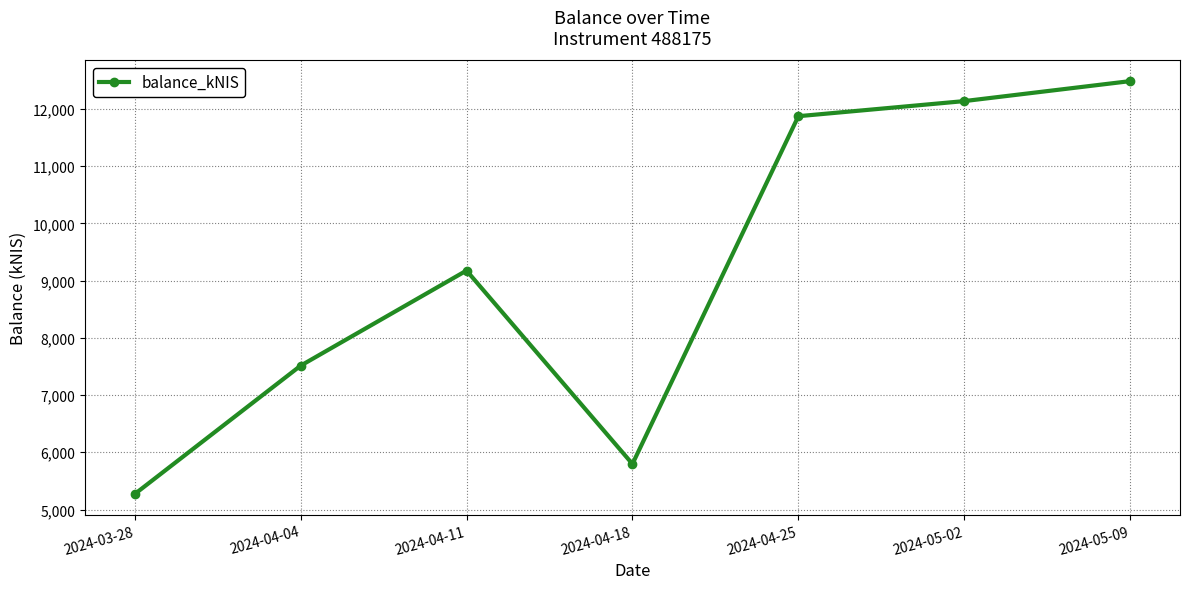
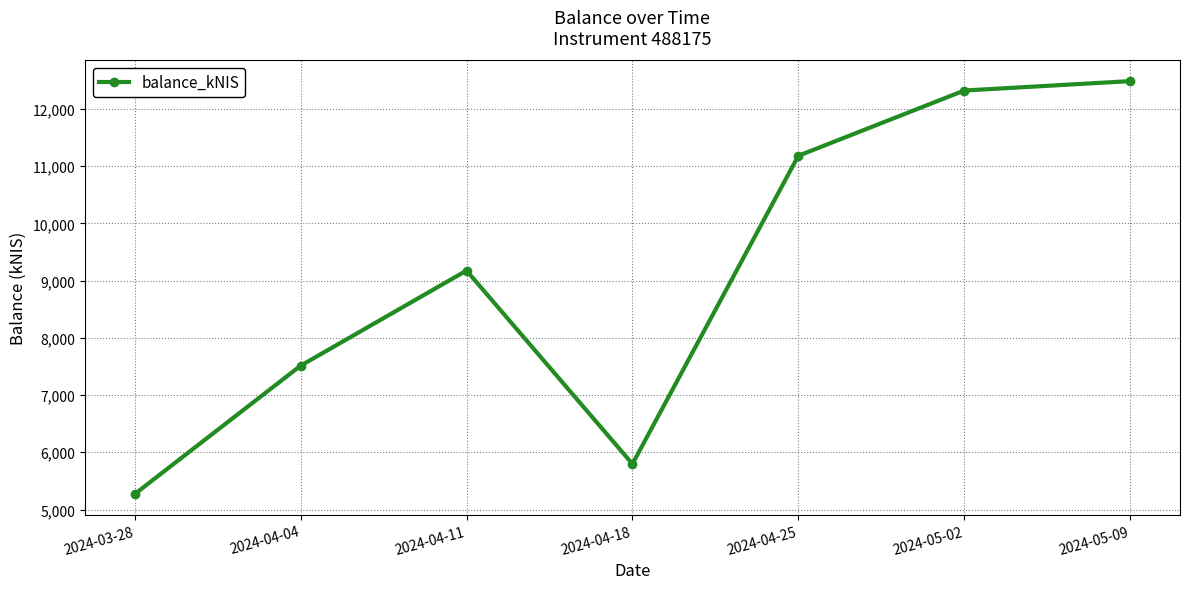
2024-04-25: 11,900 -> 11,200
2024-05-02: 12,100 -> 12,300
